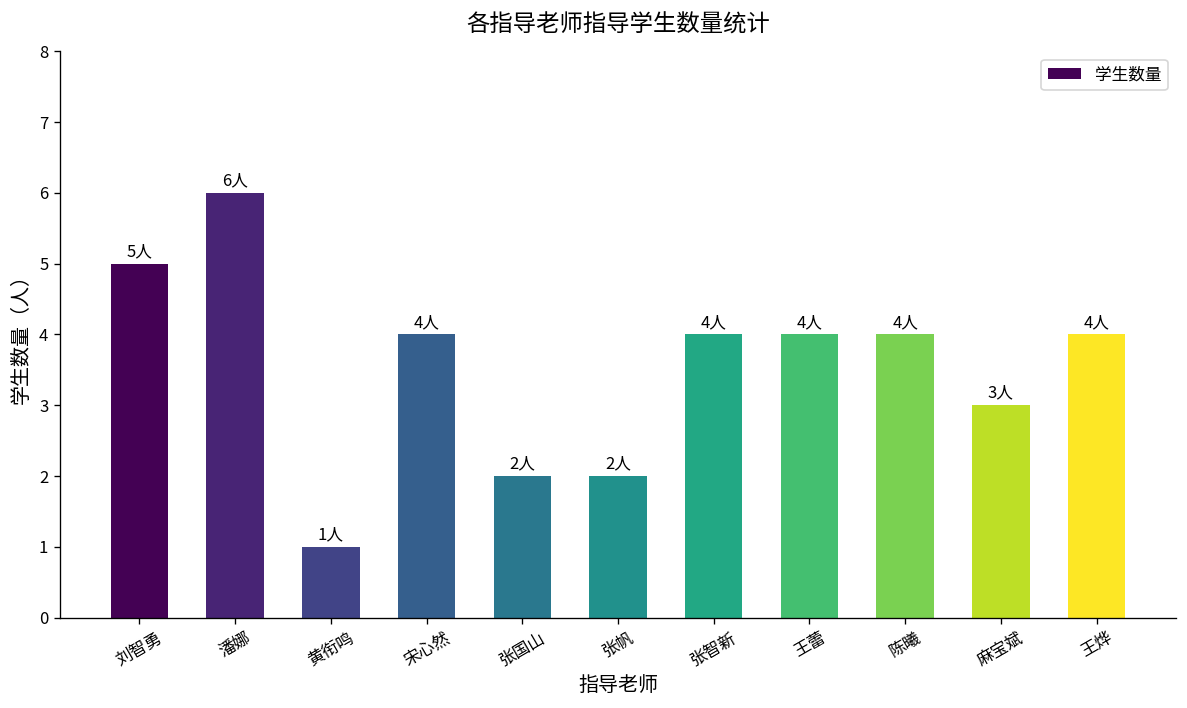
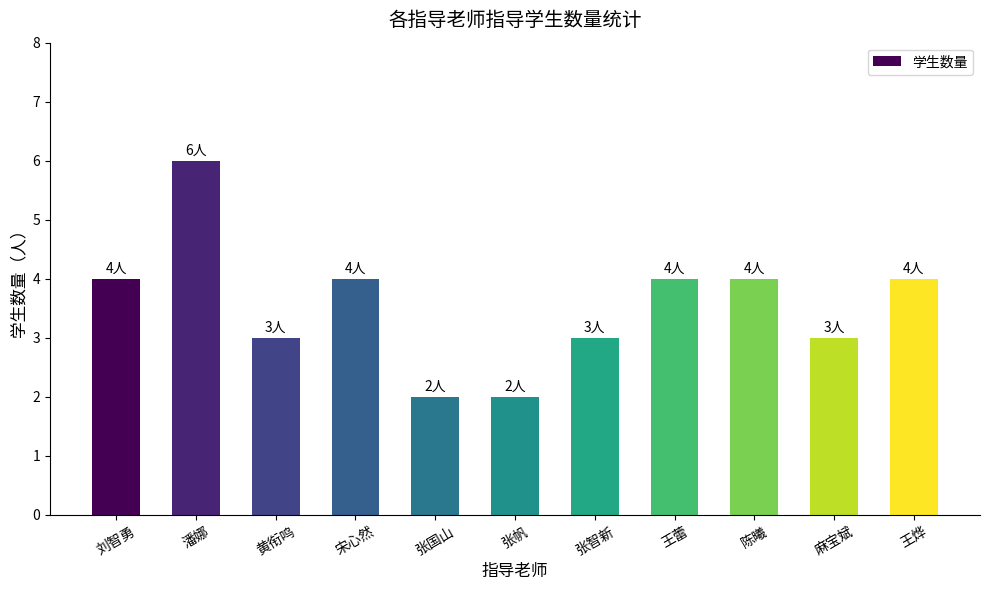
刘智勇: 5人 -> 4人
黄衔鸣: 1人 -> 3人
张智新: 4人 -> 3人
